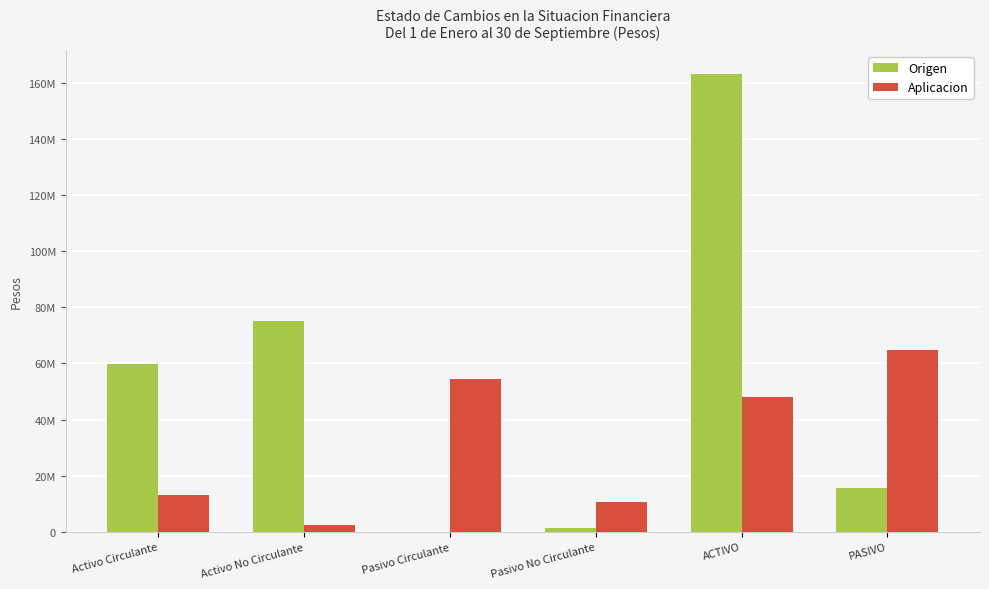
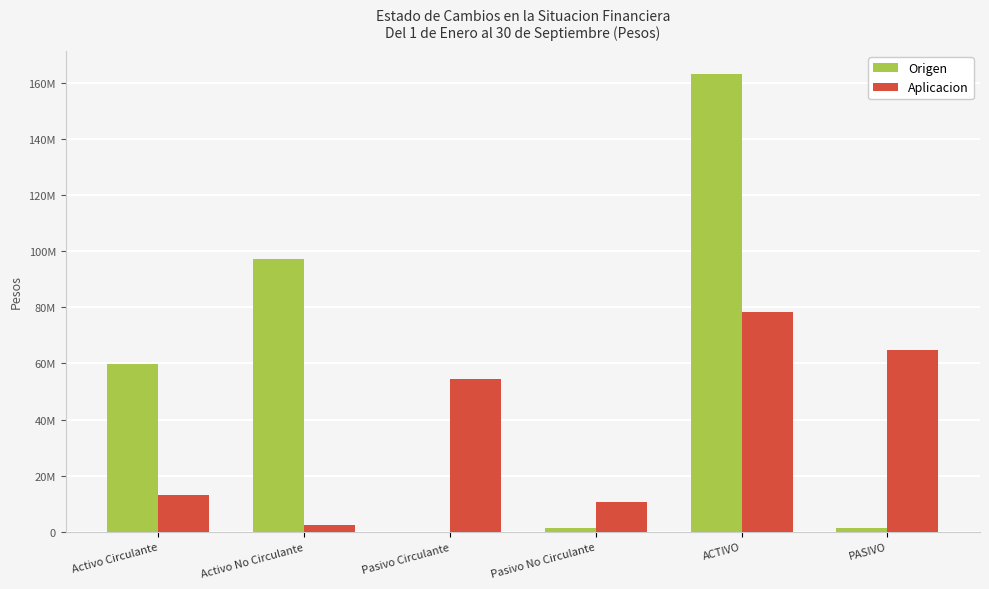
Origen, Activo No Circulante: 75000000 -> 97000000
Aplicacion, ACTIVO: 48000000 -> 78000000
Origen, PASIVO: 16000000 -> 1000000
